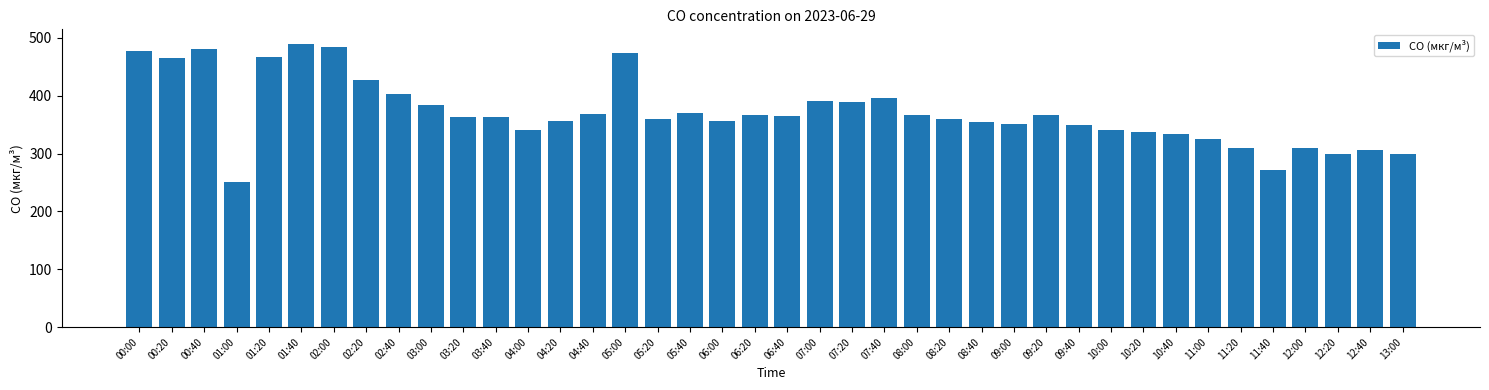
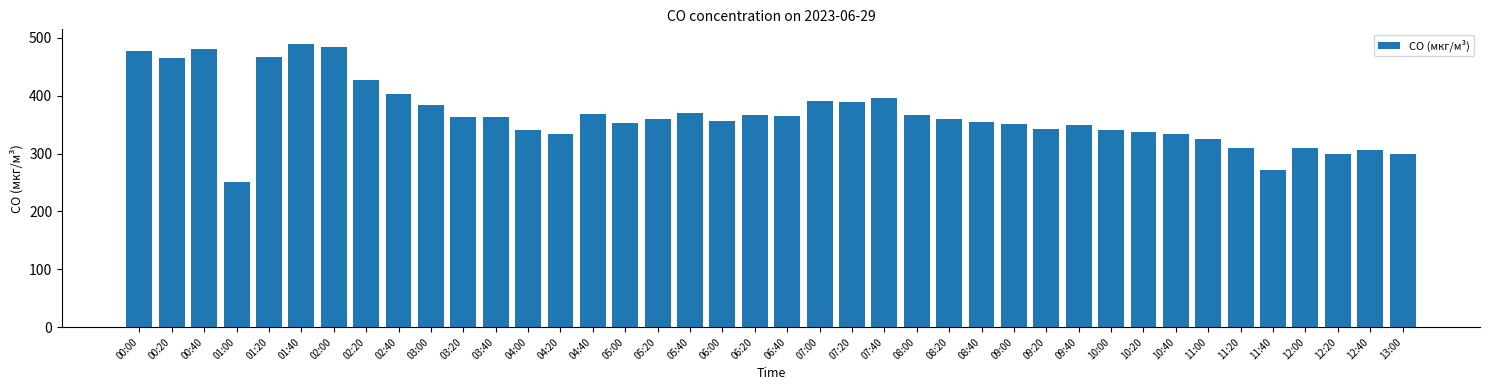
04:20: 360 -> 330
05:00: 470 -> 350
09:20: 370 -> 340
